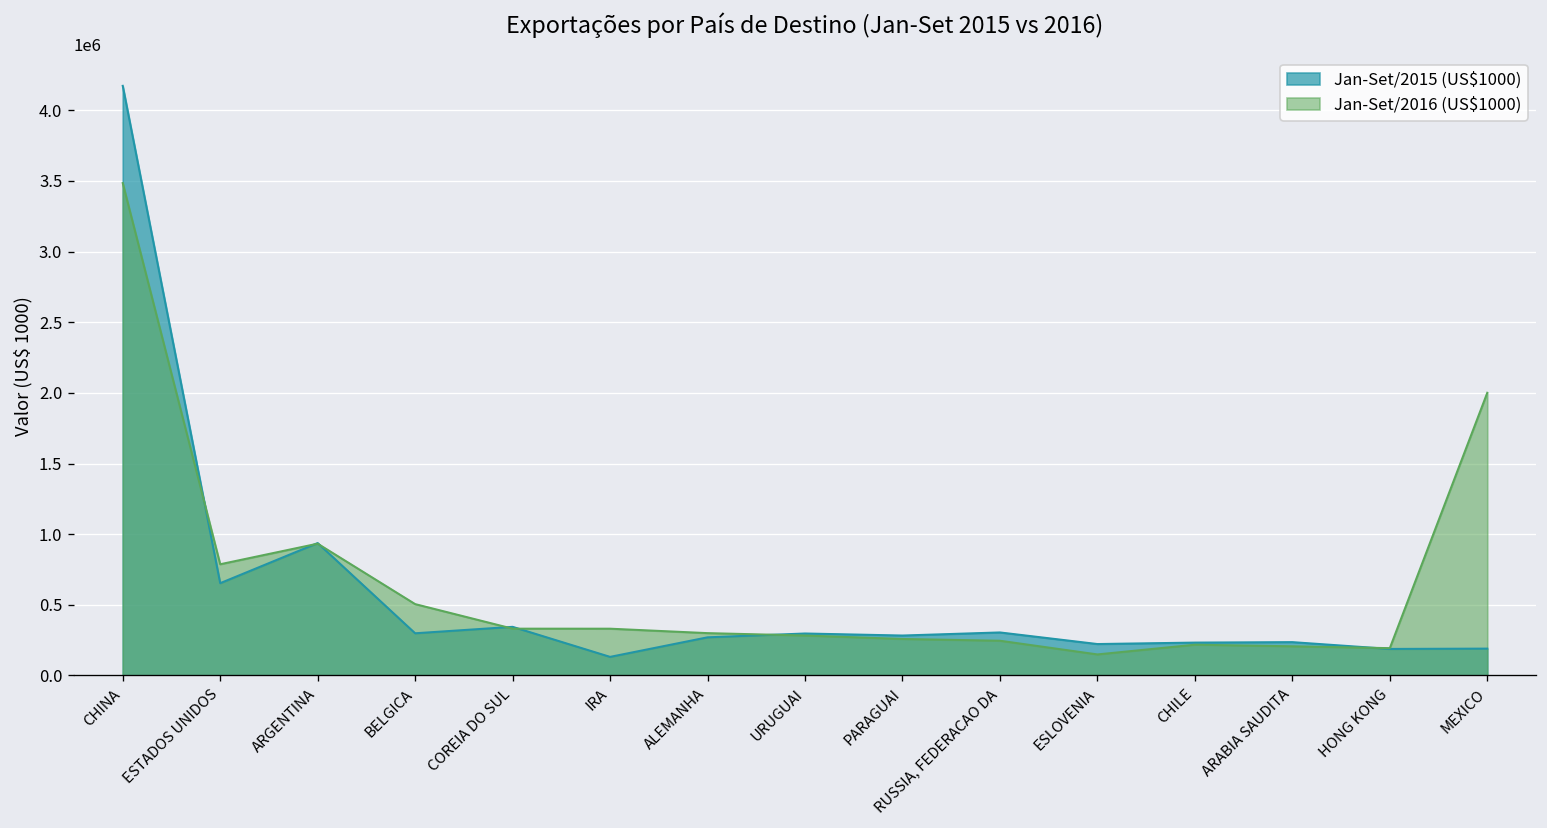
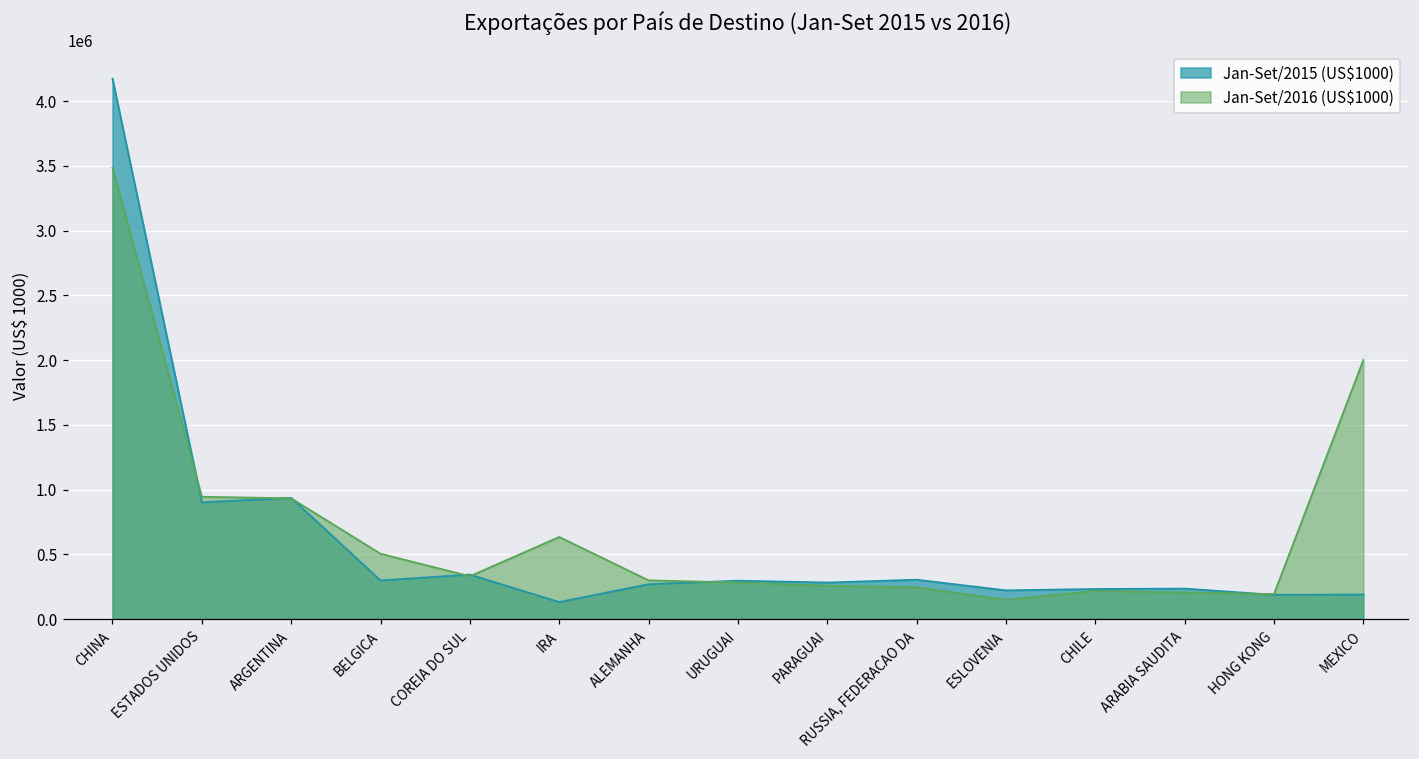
Jan-Set/2015 (US$1000), ESTADOS UNIDOS: 650000 -> 900000
Jan-Set/2016 (US$1000), ESTADOS UNIDOS: 790000 -> 950000
Jan-Set/2016 (US$1000), IRA: 330000 -> 630000
